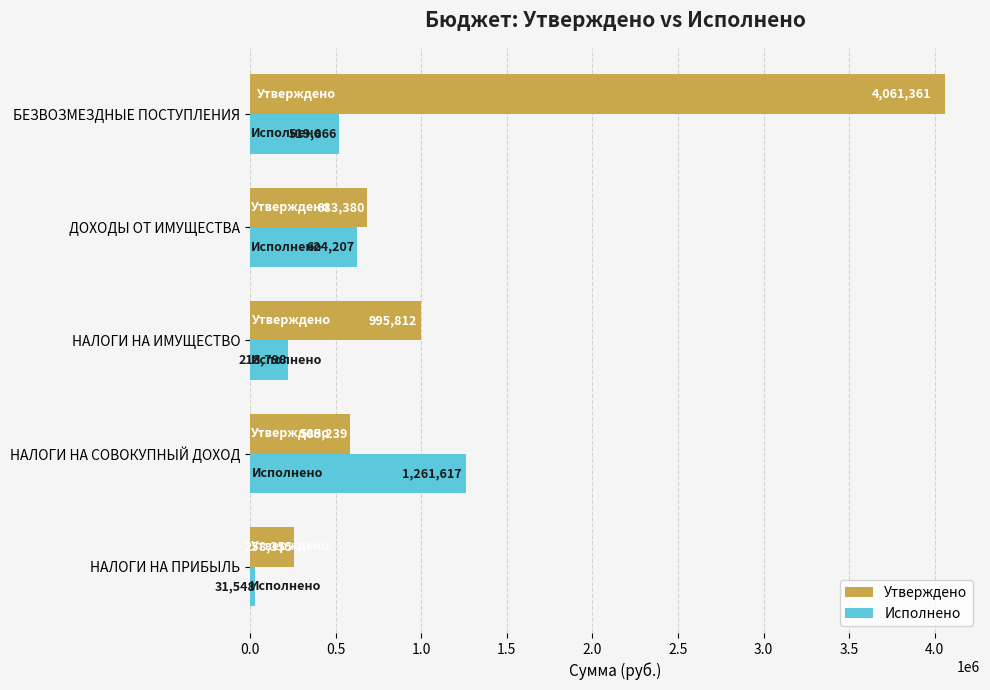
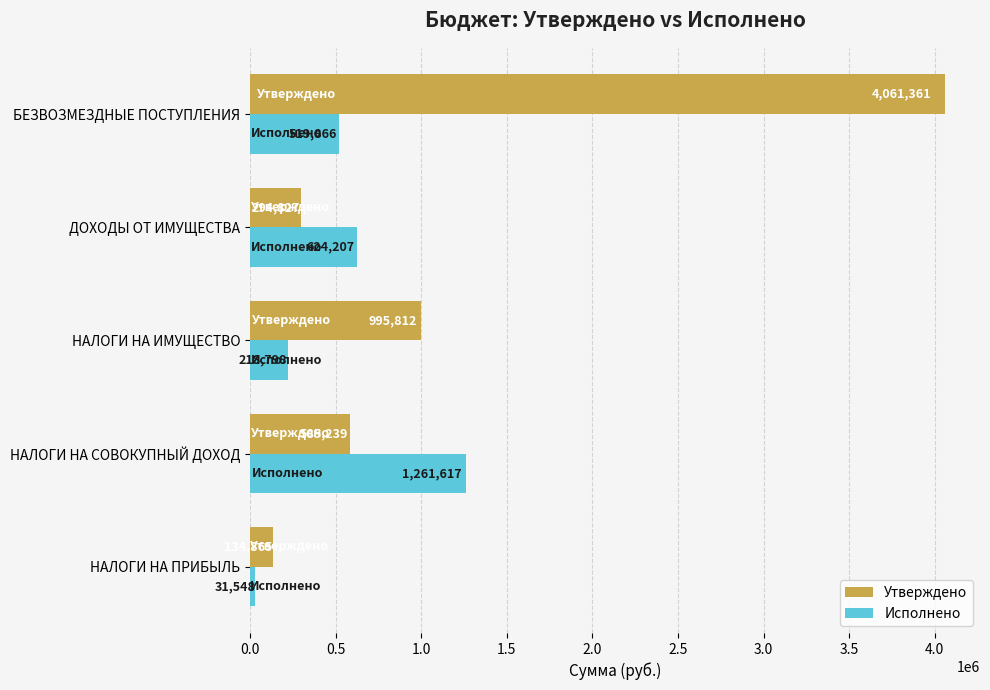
Утверждено, ДОХОДЫ ОТ ИМУЩЕСТВА: 683,380 -> 294,827
Утверждено, НАЛОГИ НА ПРИБЫЛЬ: 260000 -> 130000
